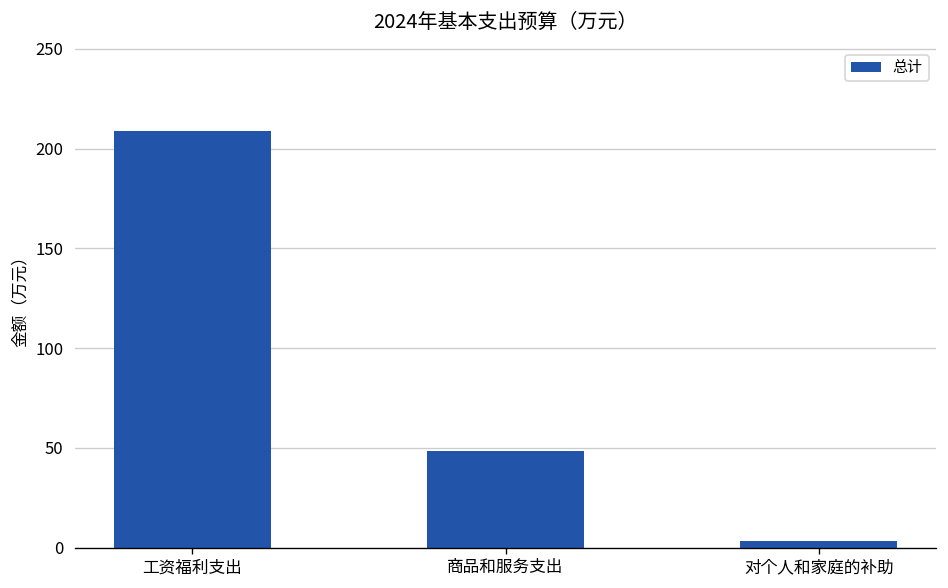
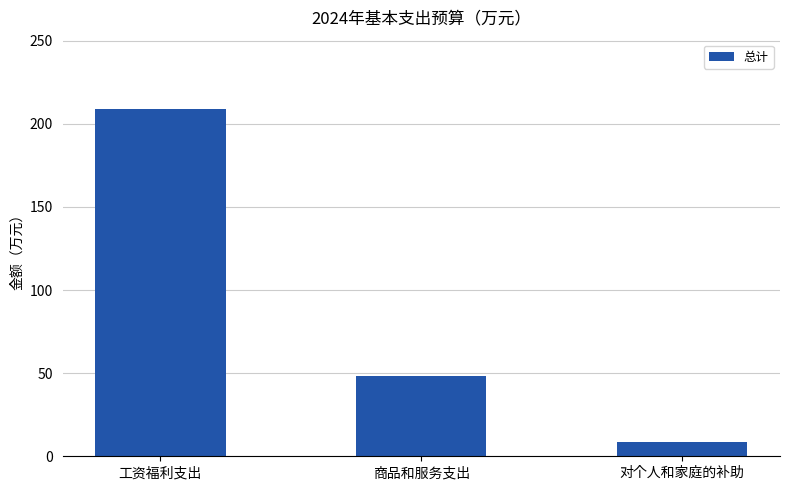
对个人和家庭的补助: 3 -> 9
